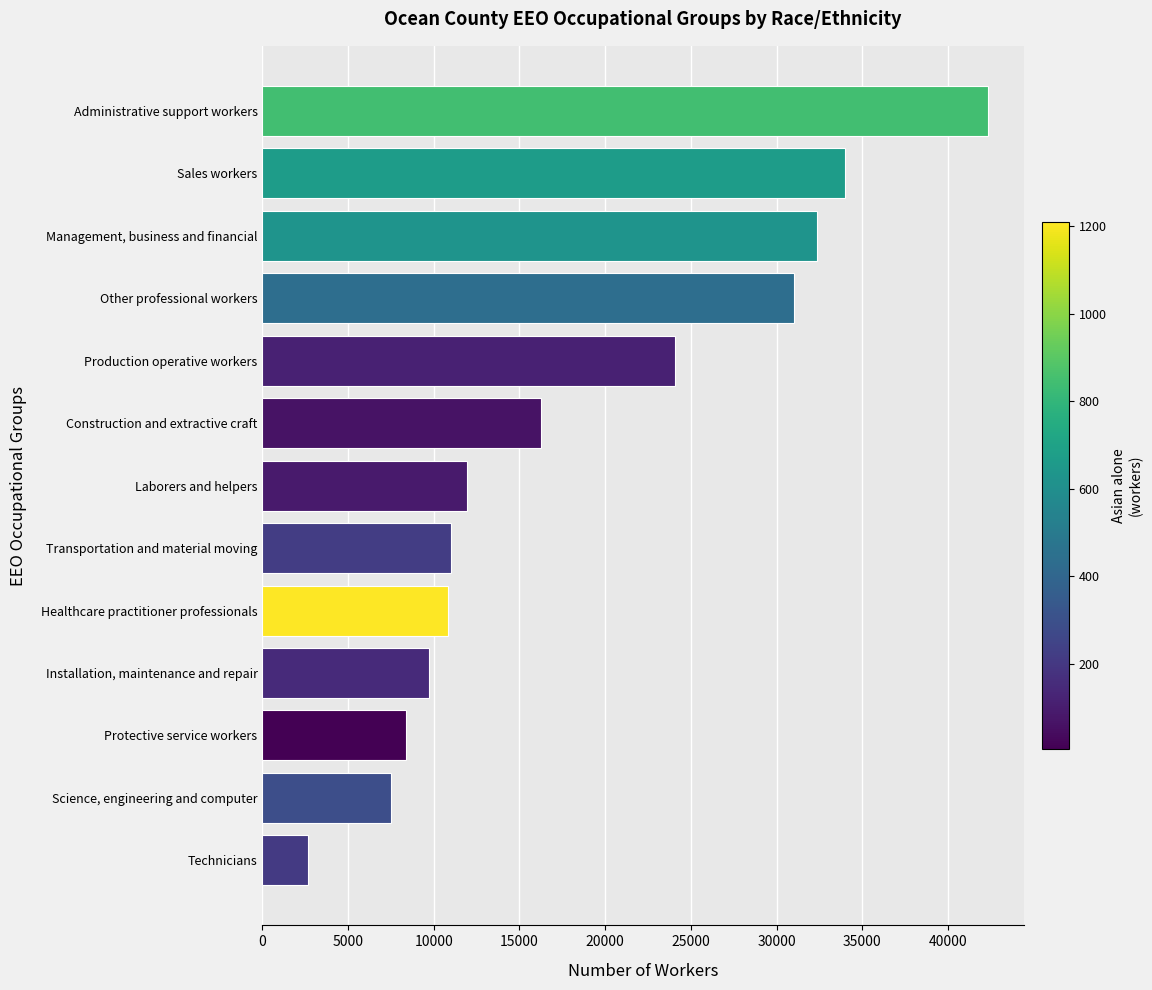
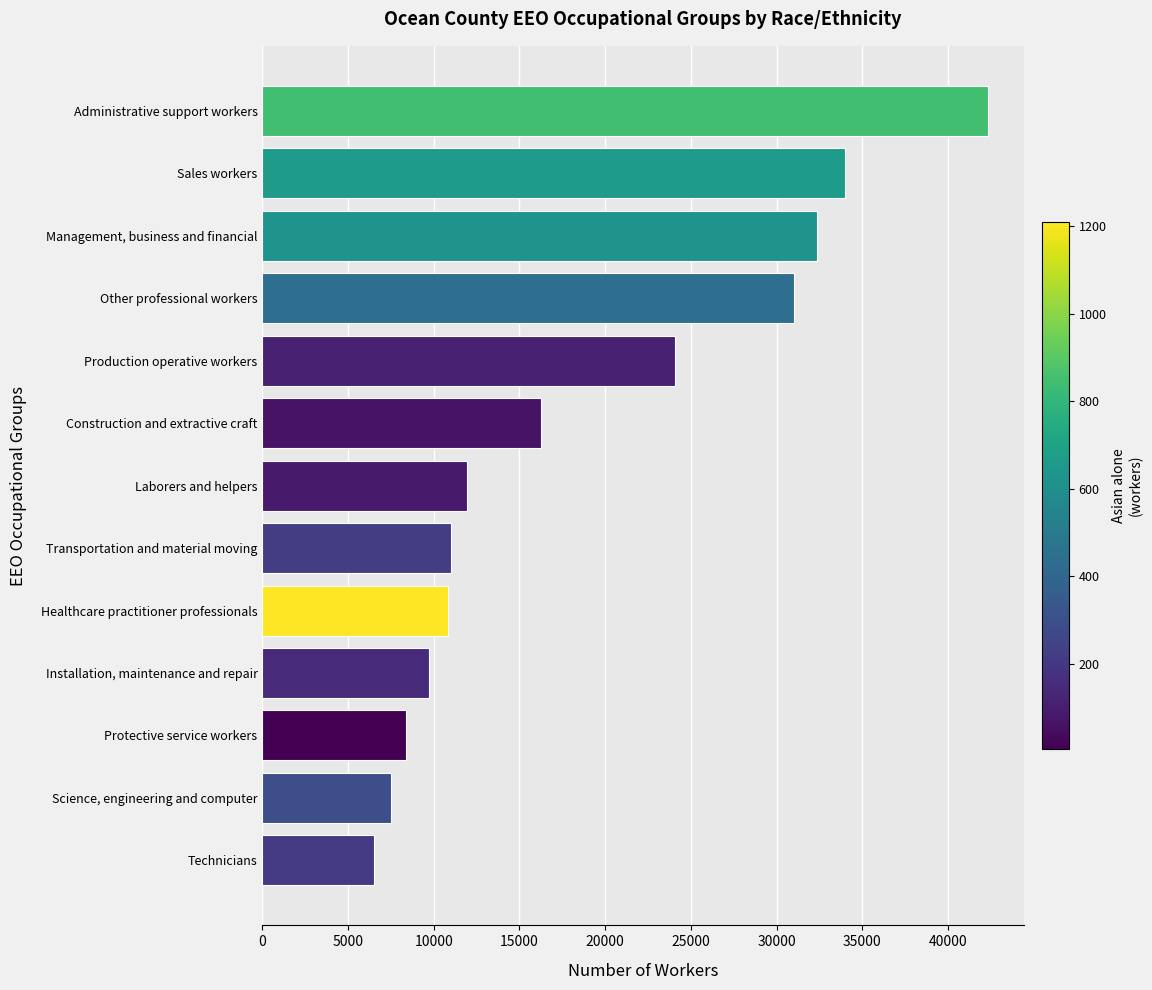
Technicians: 2700 -> 6500
